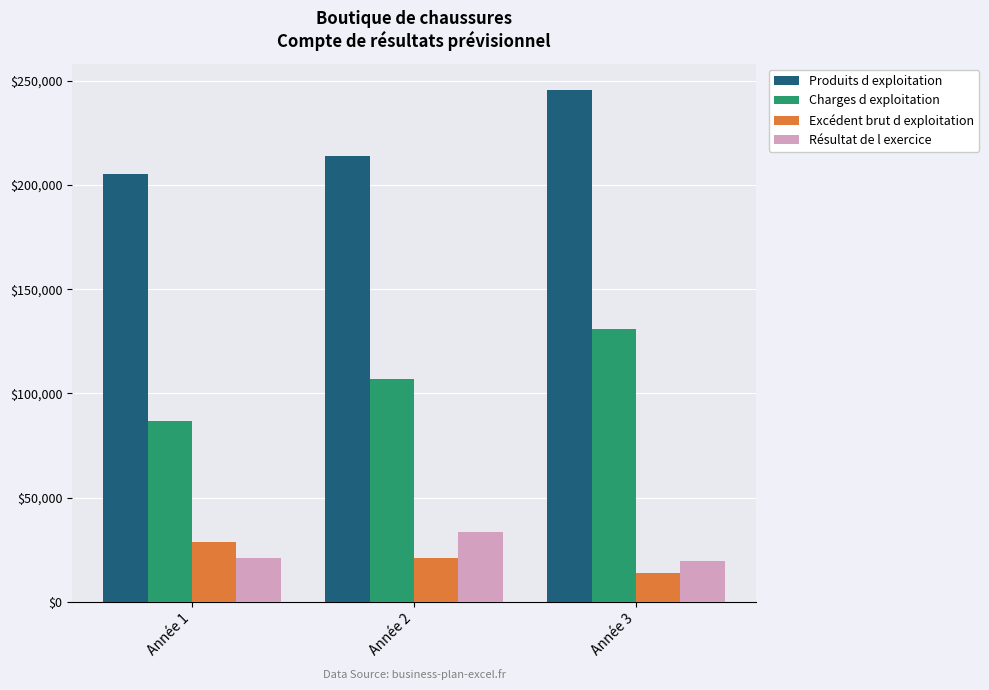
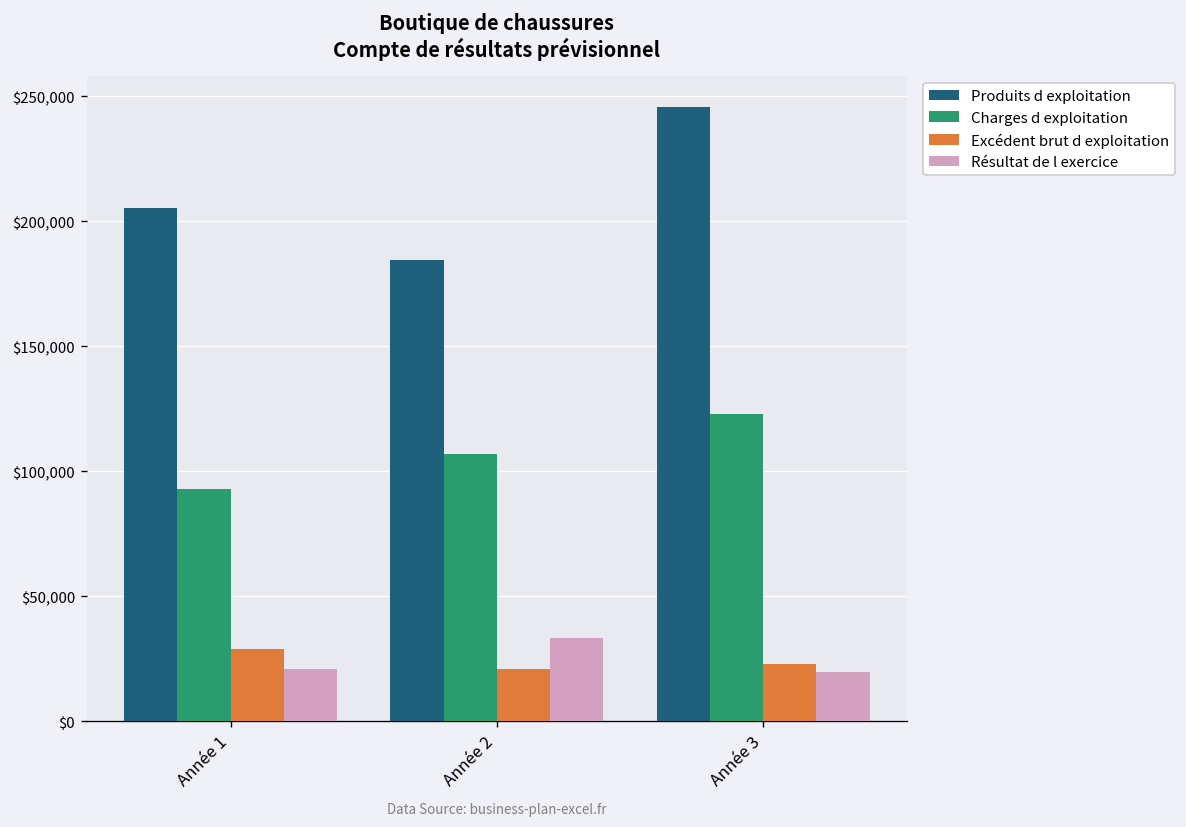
Charges d exploitation, Année 1: $87,000 -> $93,000
Produits d exploitation, Année 2: $214,000 -> $184,000
Charges d exploitation, Année 3: $131,000 -> $123,000
Excédent brut d exploitation, Année 3: $14,000 -> $23,000
